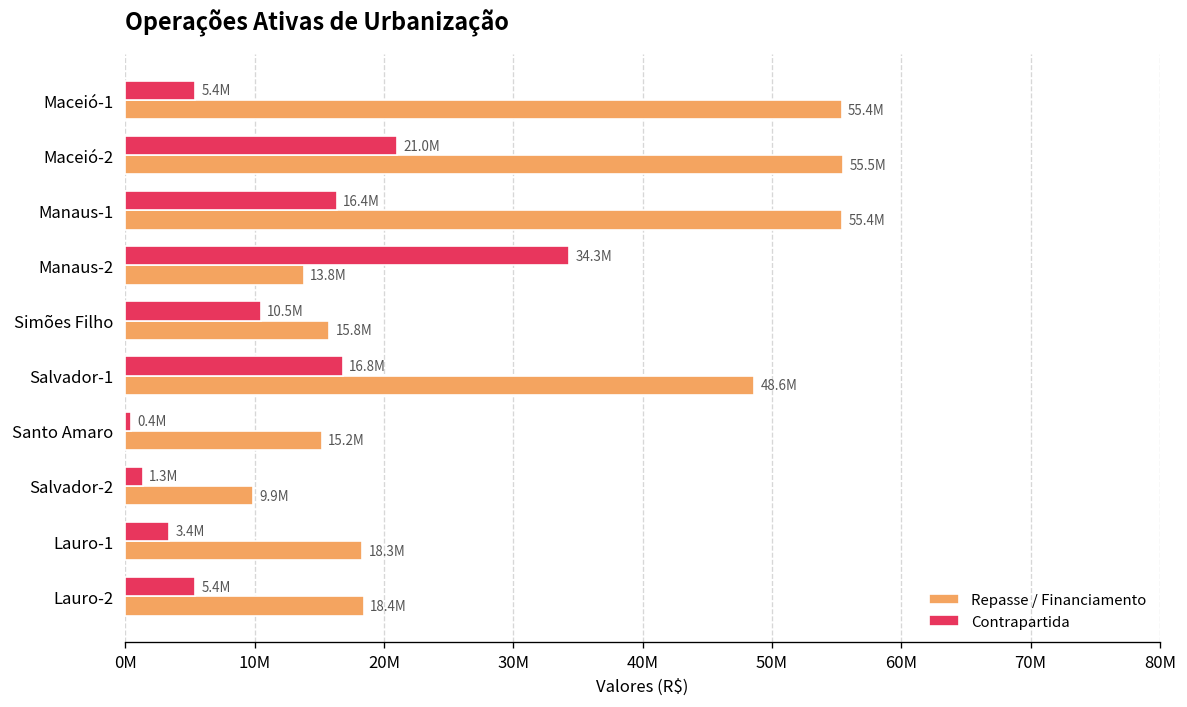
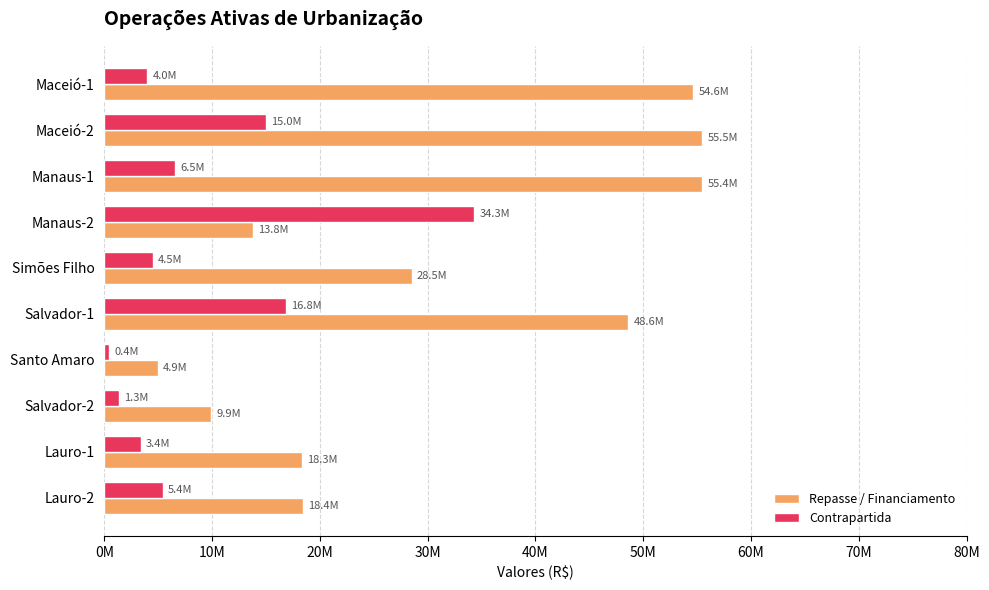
Contrapartida, Maceió-1: 5.4M -> 4.0M
Repasse / Financiamento, Maceió-1: 55.4M -> 54.6M
Contrapartida, Maceió-2: 21.0M -> 15.0M
Contrapartida, Manaus-1: 16.4M -> 6.5M
Contrapartida, Simões Filho: 10.5M -> 4.5M
Repasse / Financiamento, Simões Filho: 15.8M -> 28.5M
Repasse / Financiamento, Santo Amaro: 15.2M -> 4.9M
